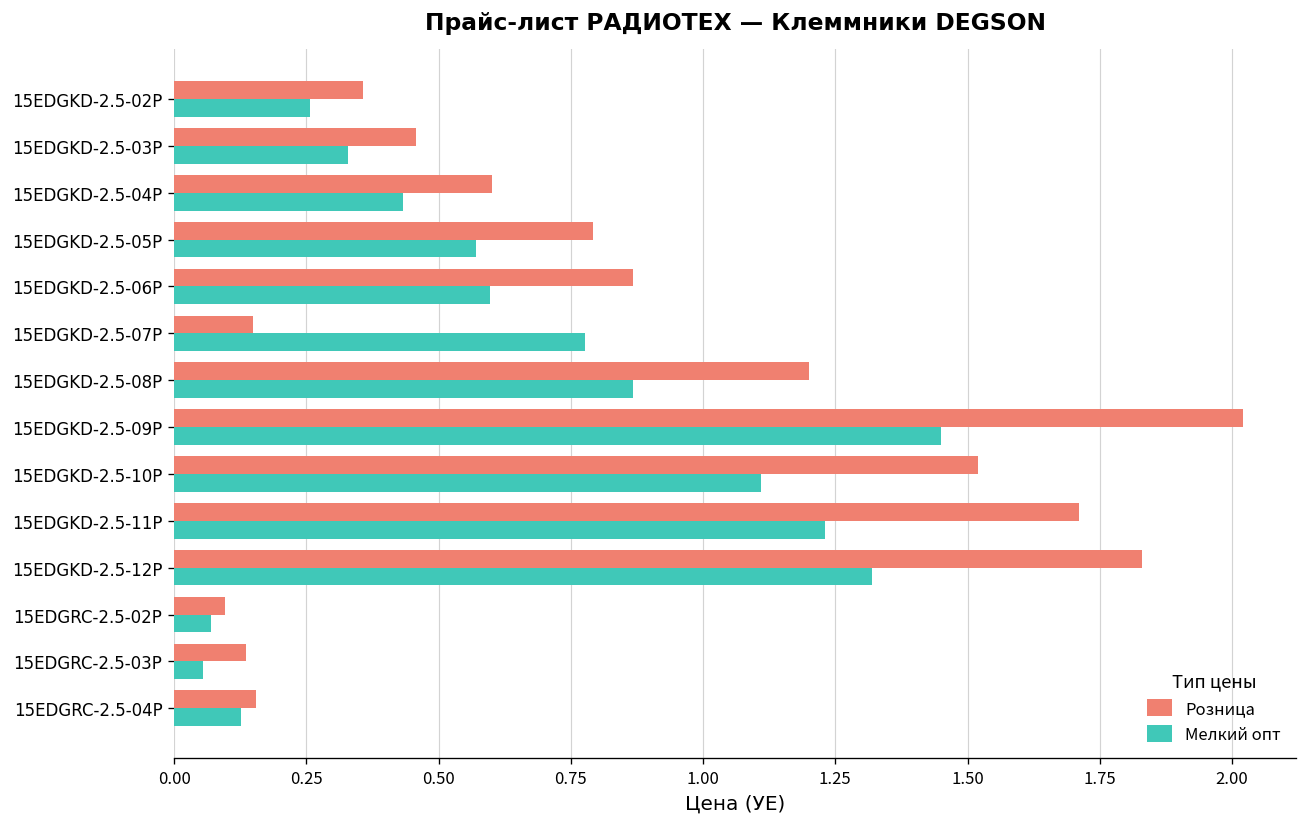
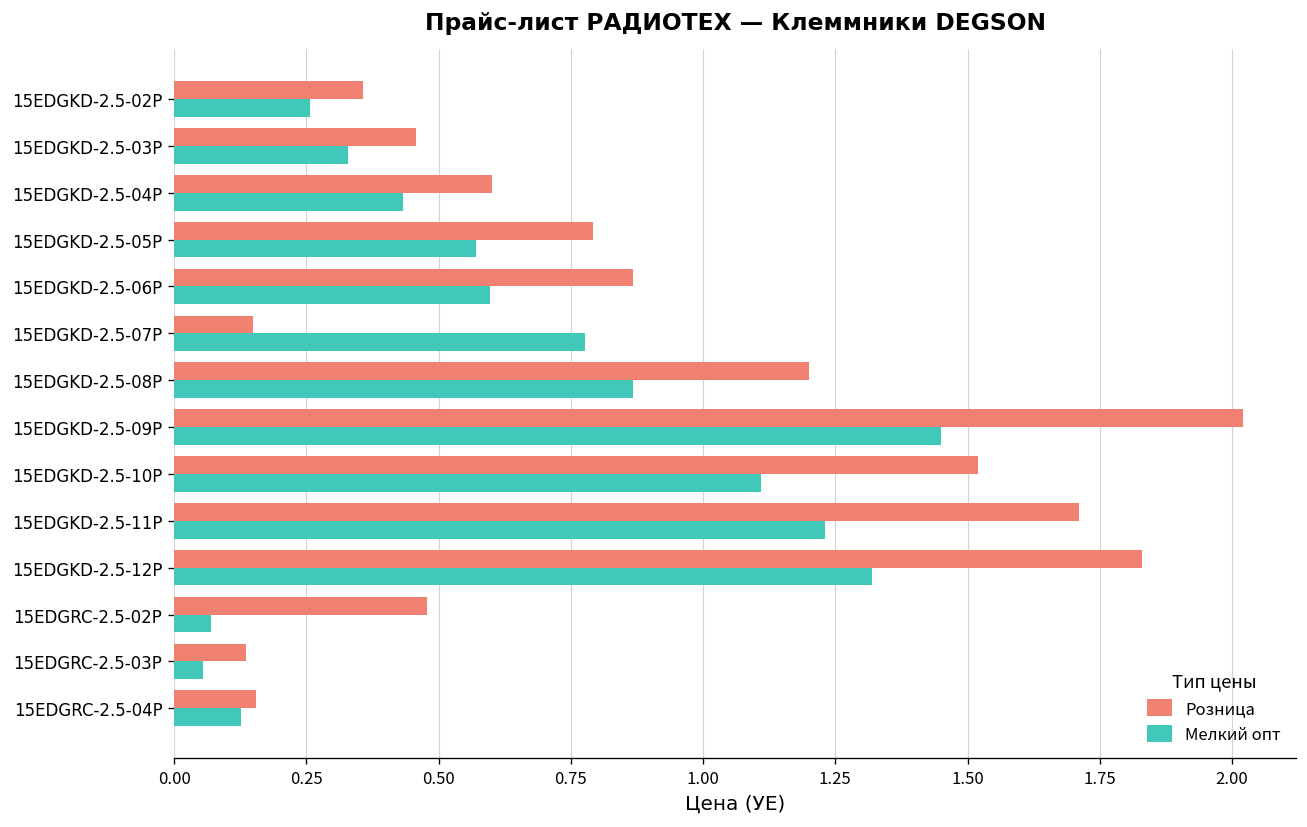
Розница, 15EDGRC-2.5-02P: 0.10 -> 0.48
